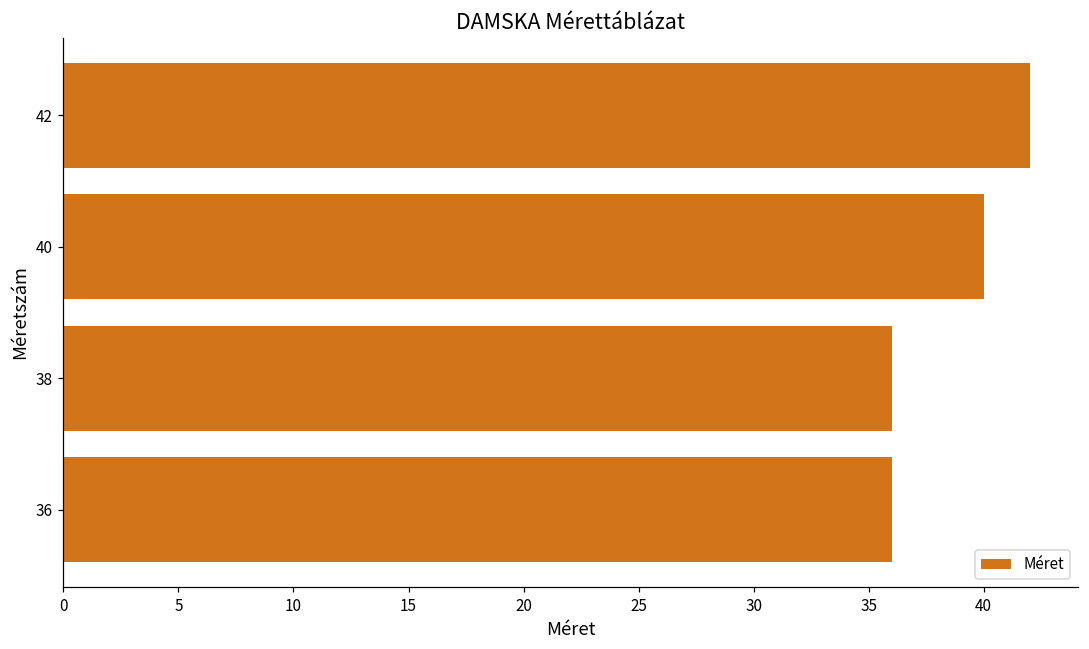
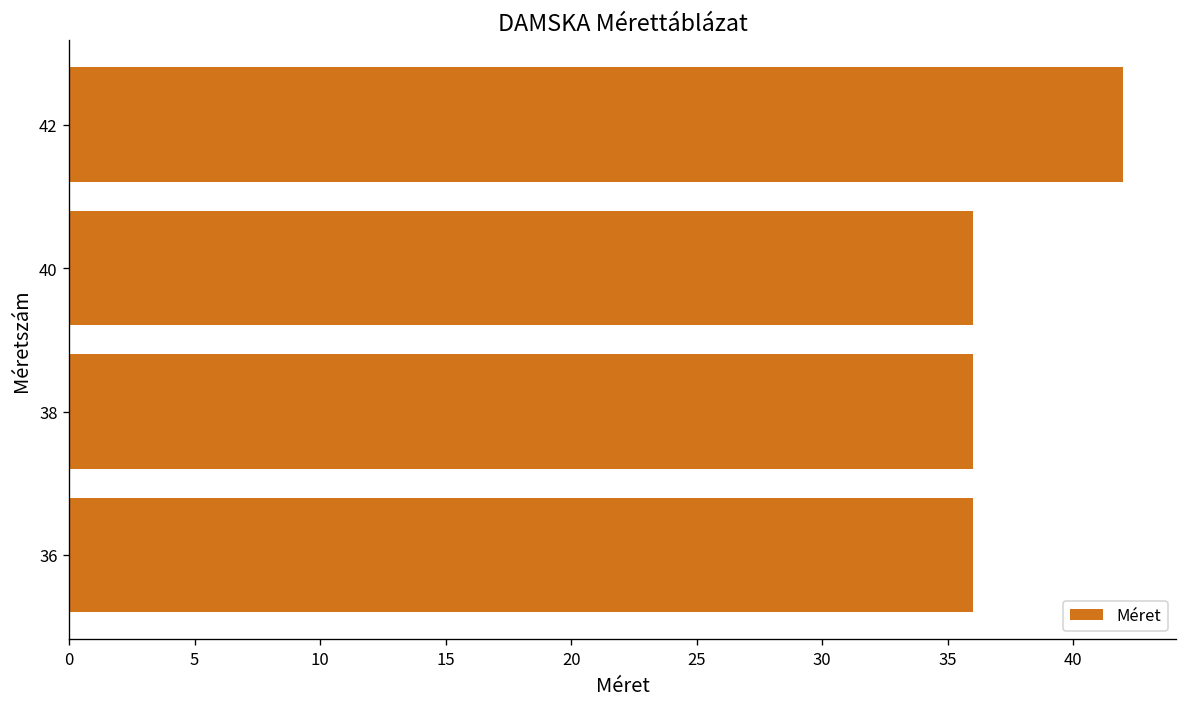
40: 40 -> 36
